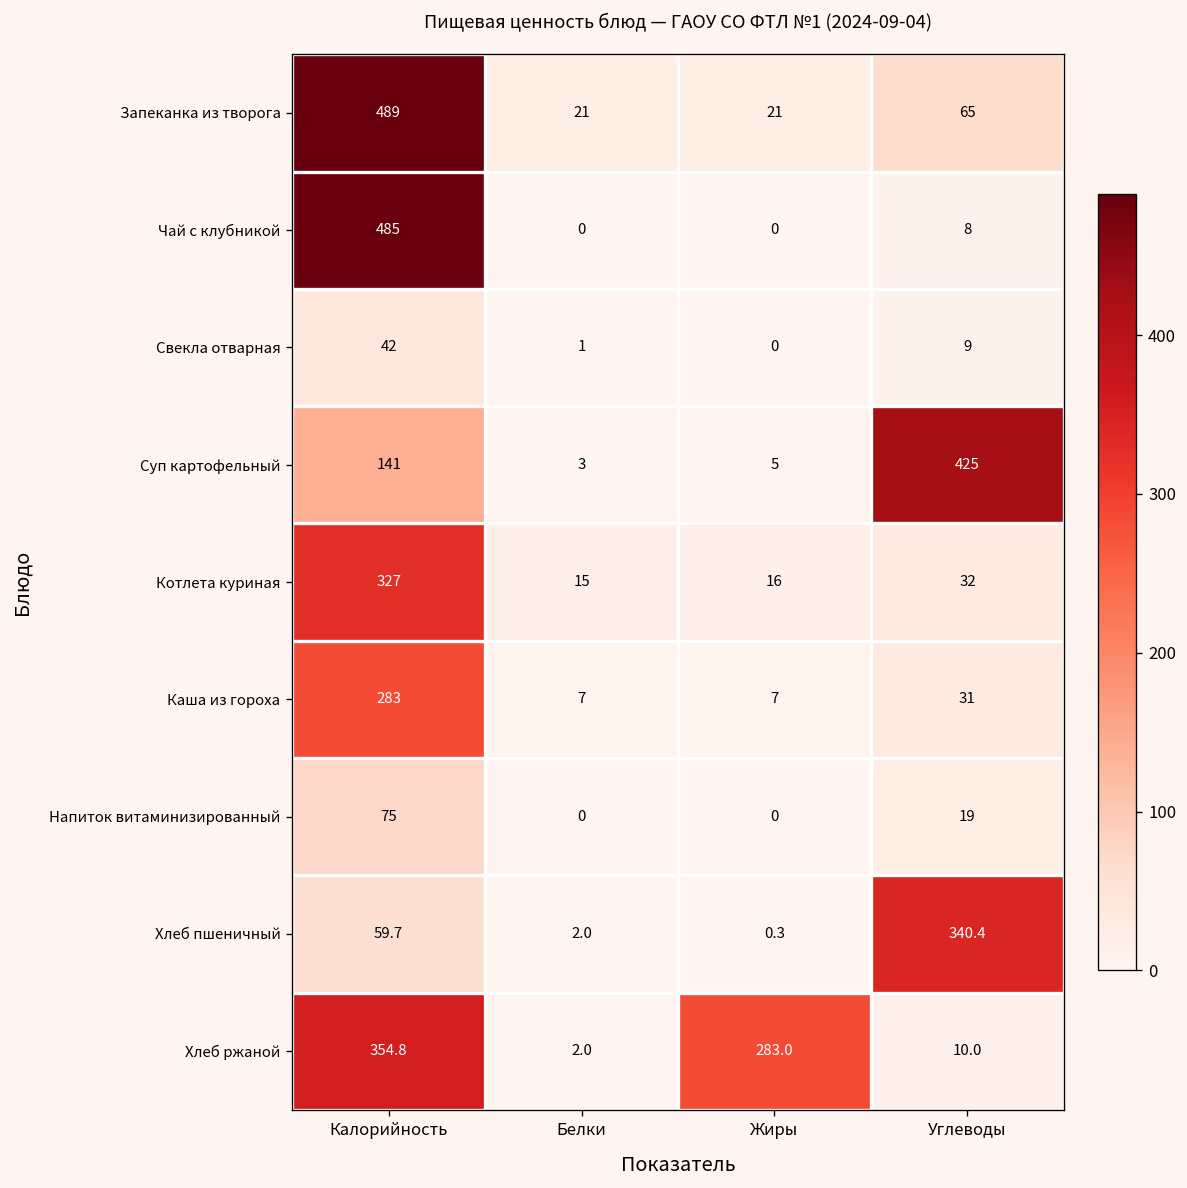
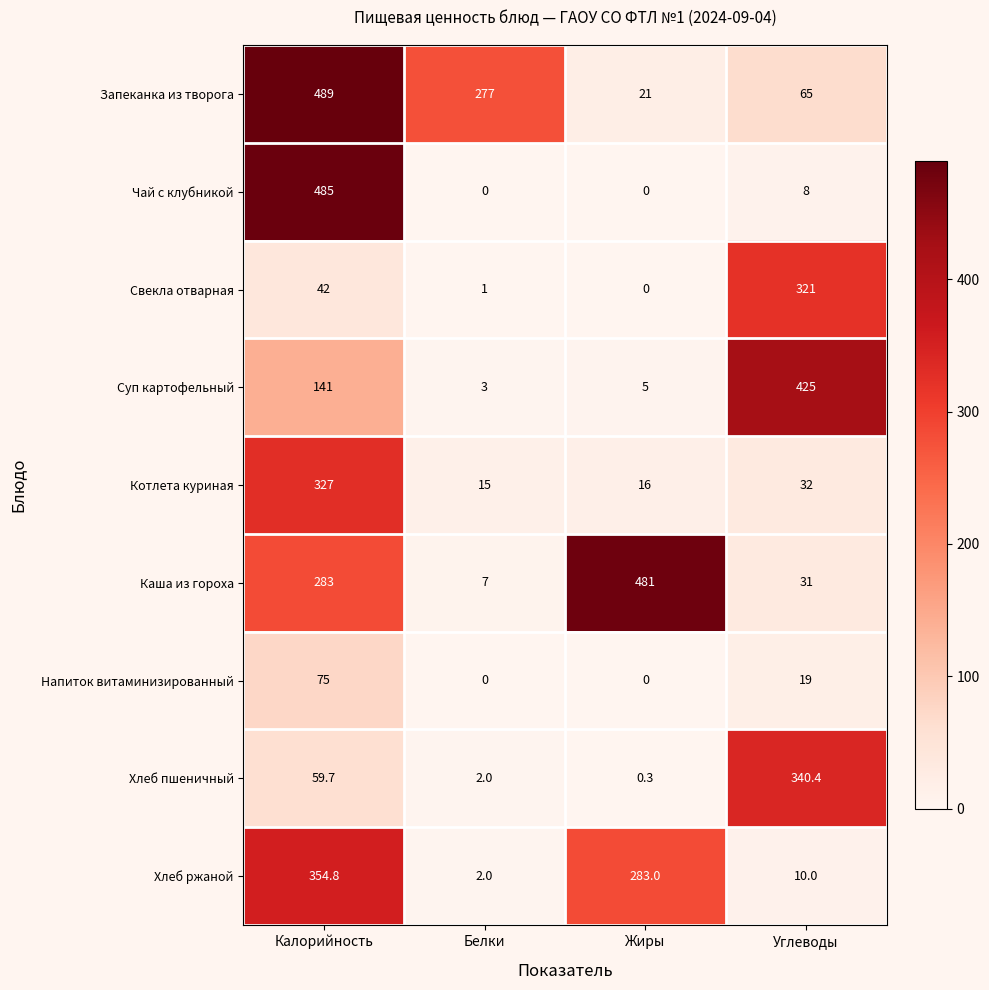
Запеканка из творога, Белки: 21 -> 277
Свекла отварная, Углеводы: 9 -> 321
Каша из гороха, Жиры: 7 -> 481
